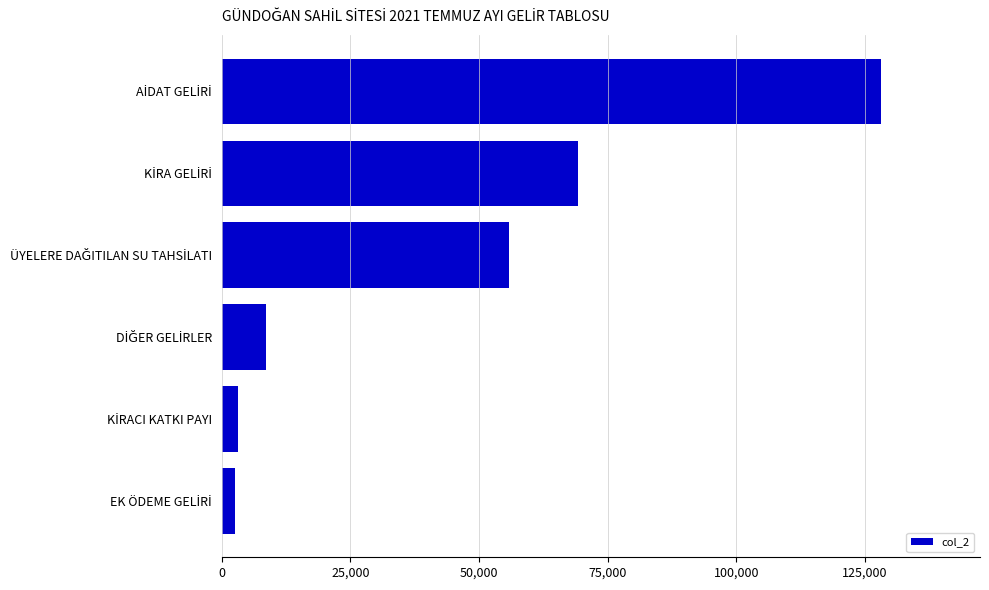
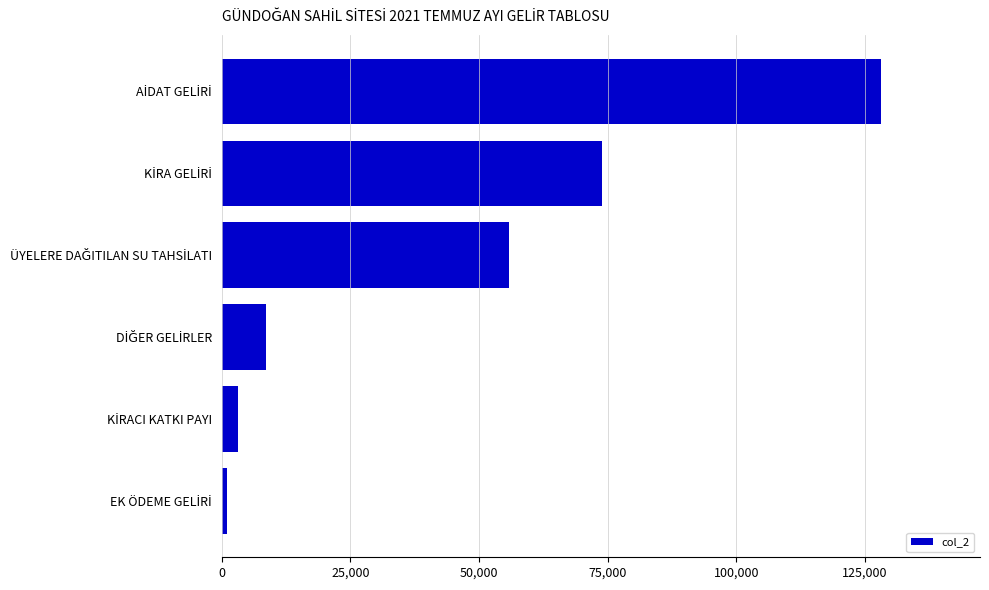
KİRA GELİRİ: 69,000 -> 74,000
EK ÖDEME GELİRİ: 3,000 -> 1,000
